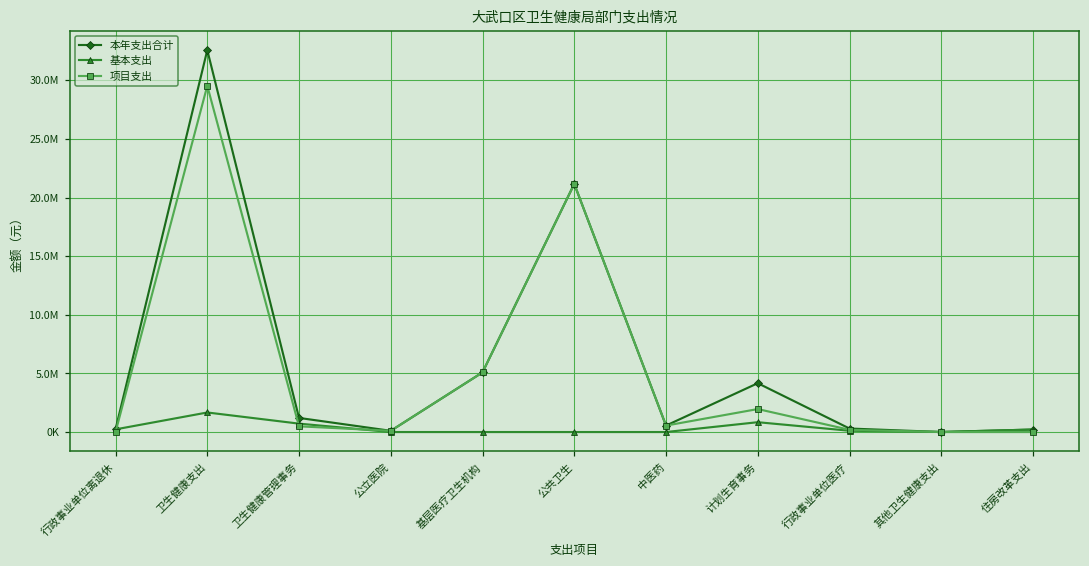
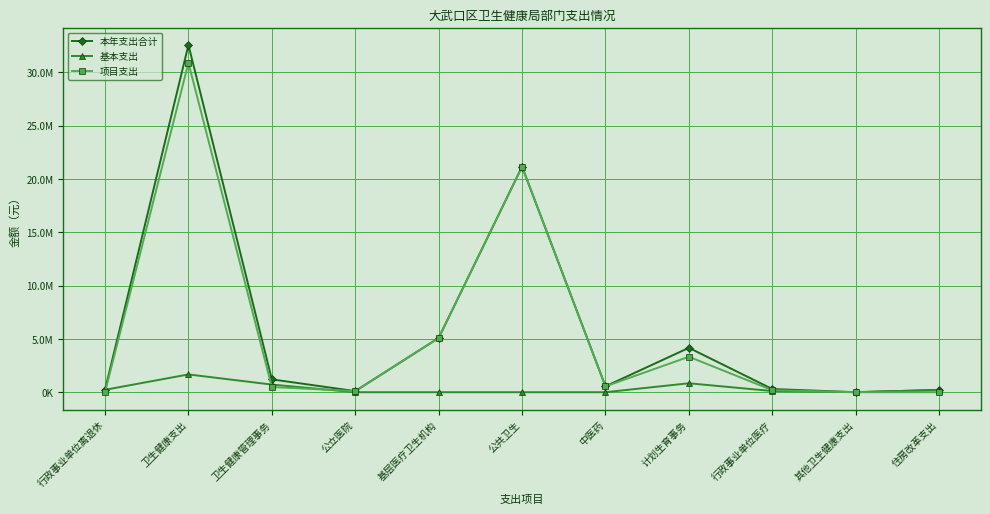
项目支出, 卫生健康支出: 29500000 -> 30900000
项目支出, 计划生育事务: 2000000 -> 3300000
